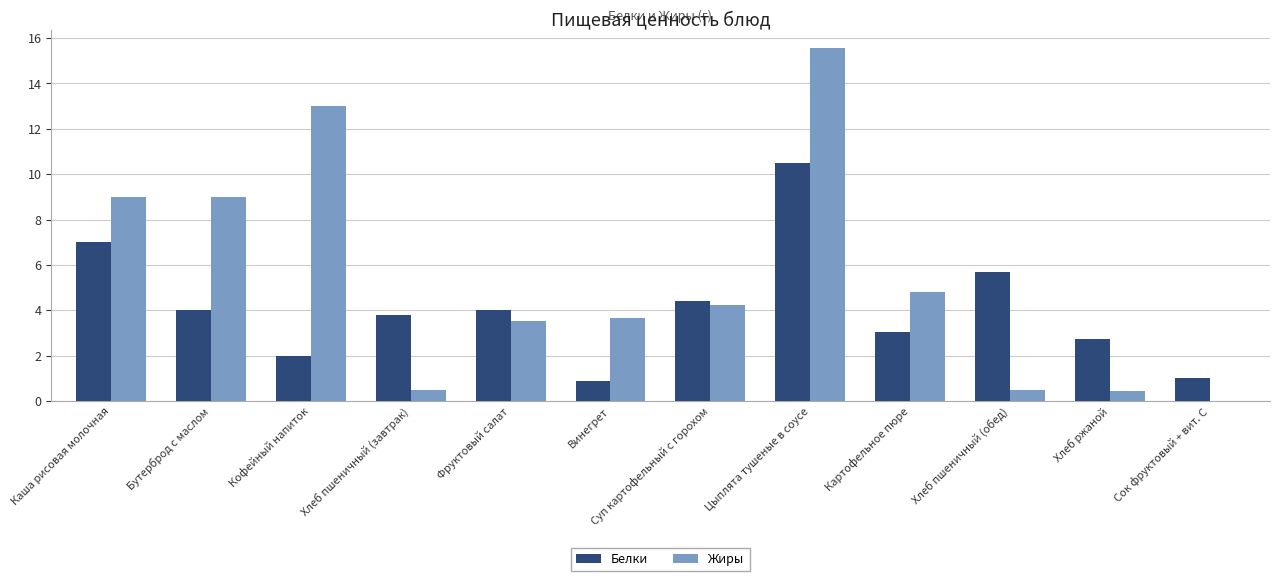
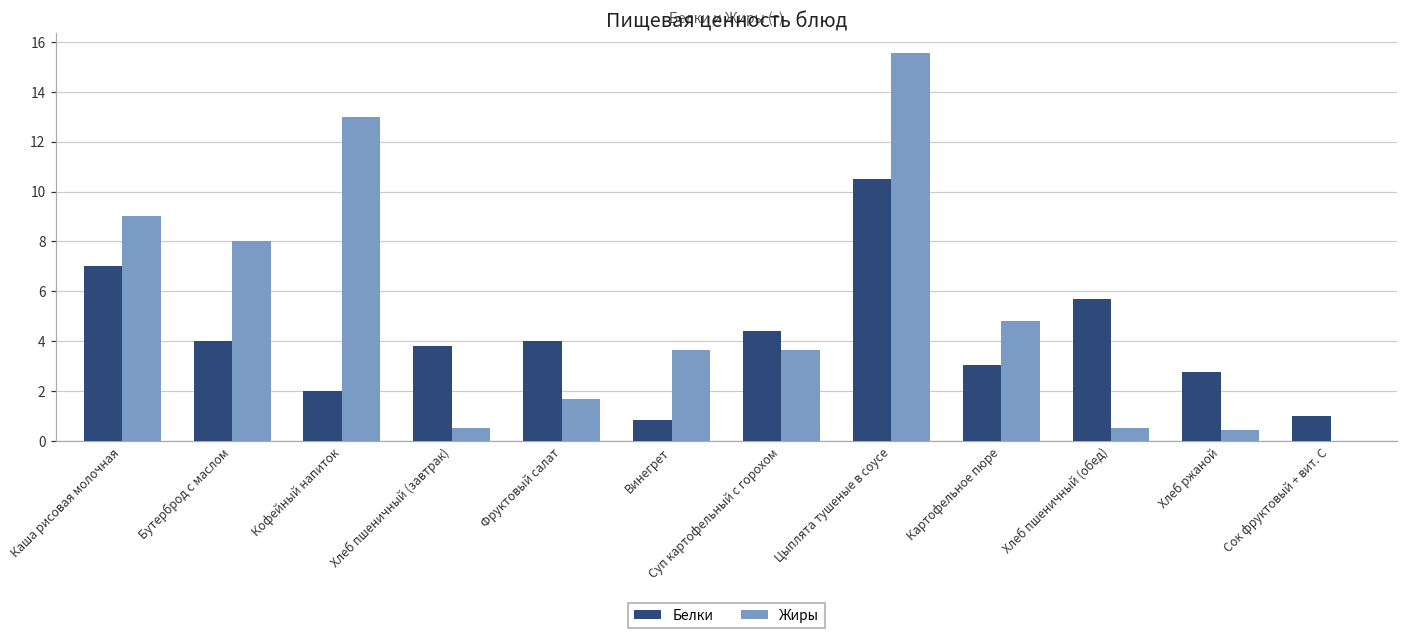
Жиры, Бутерброд с маслом: 9 -> 8
Жиры, Фруктовый салат: 3.5 -> 1.7
Жиры, Суп картофельный с горохом: 4.2 -> 3.6
